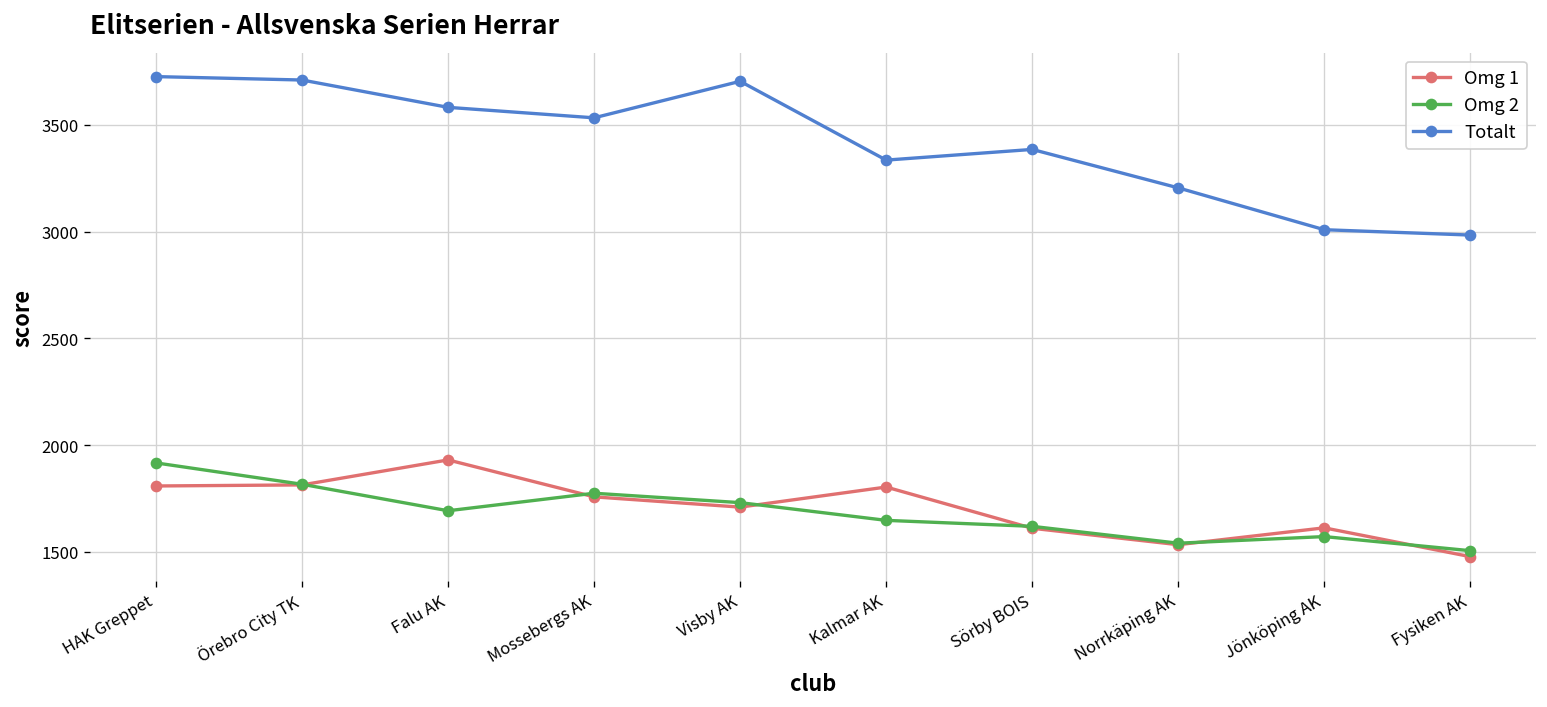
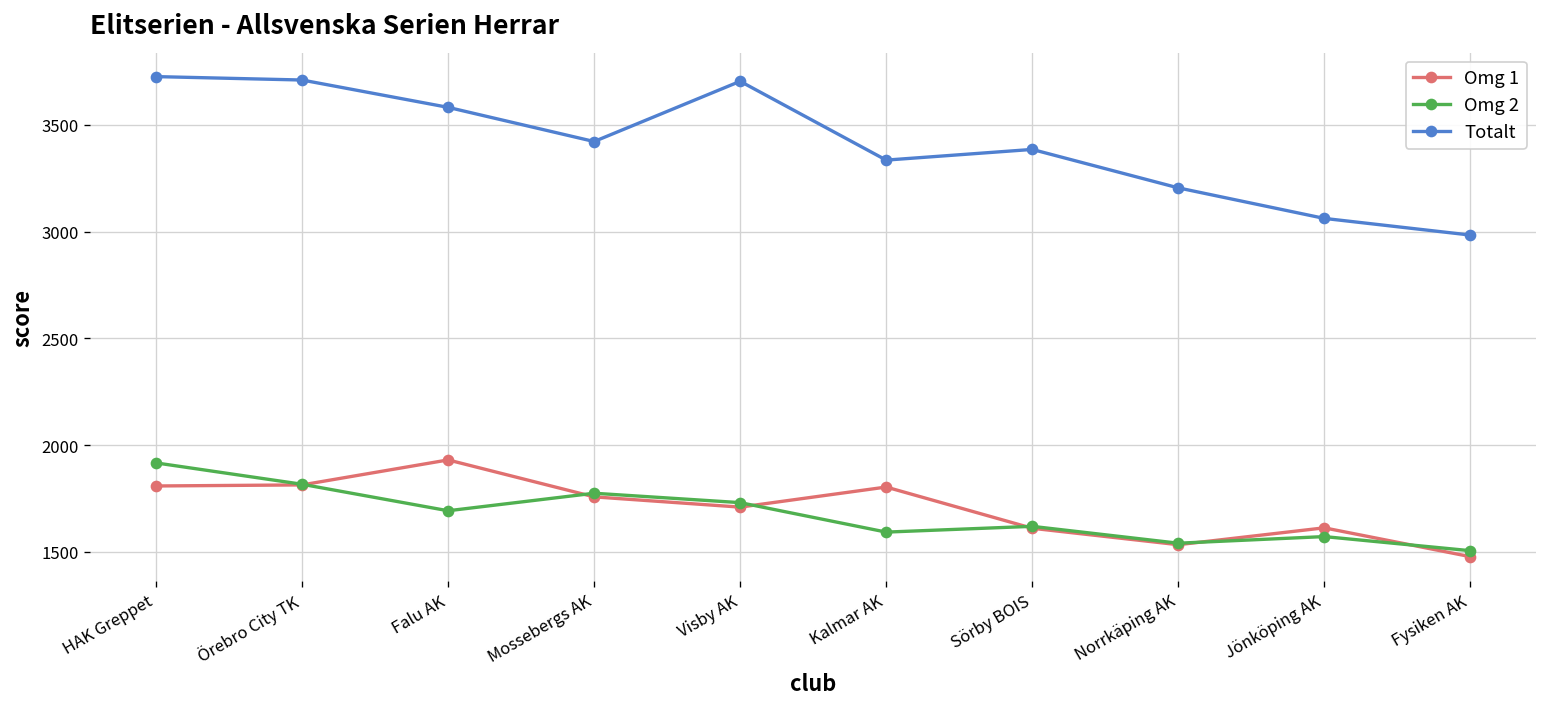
Totalt, Mossebergs AK: 3530 -> 3420
Omg 2, Kalmar AK: 1650 -> 1590
Totalt, Jönköping AK: 3010 -> 3060
